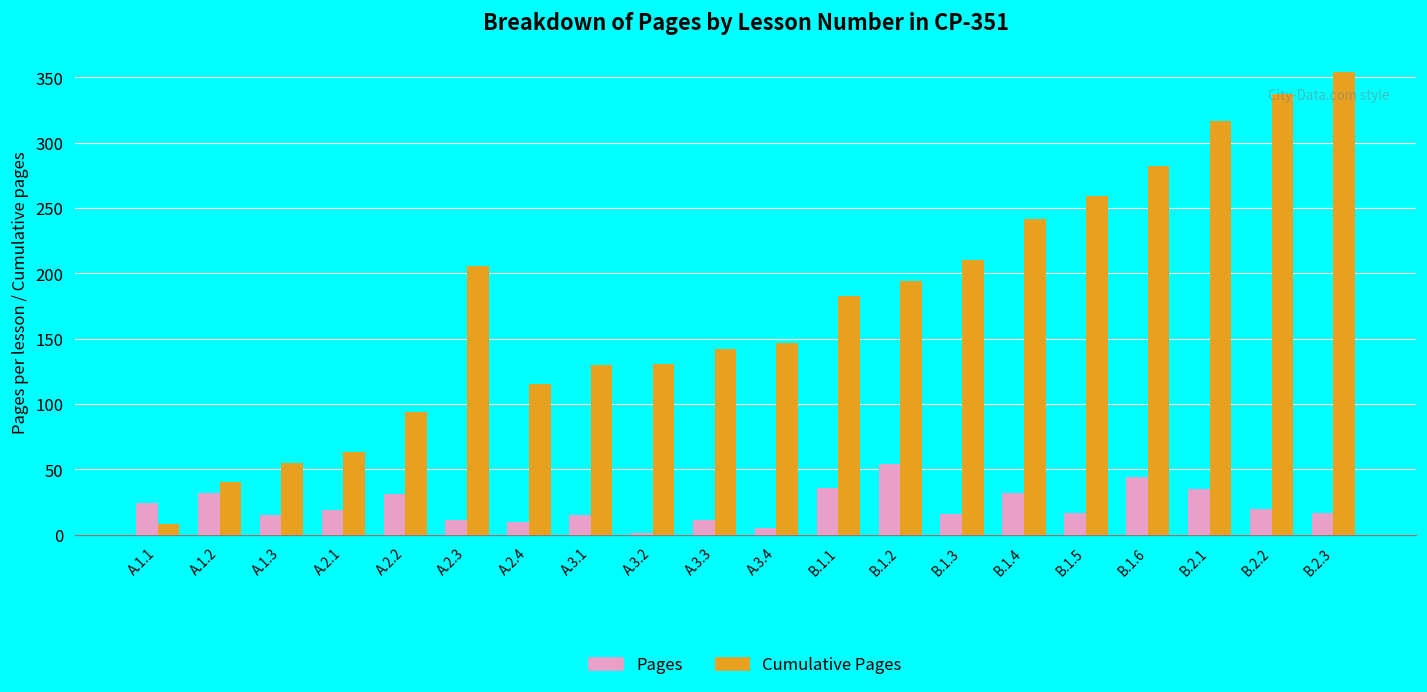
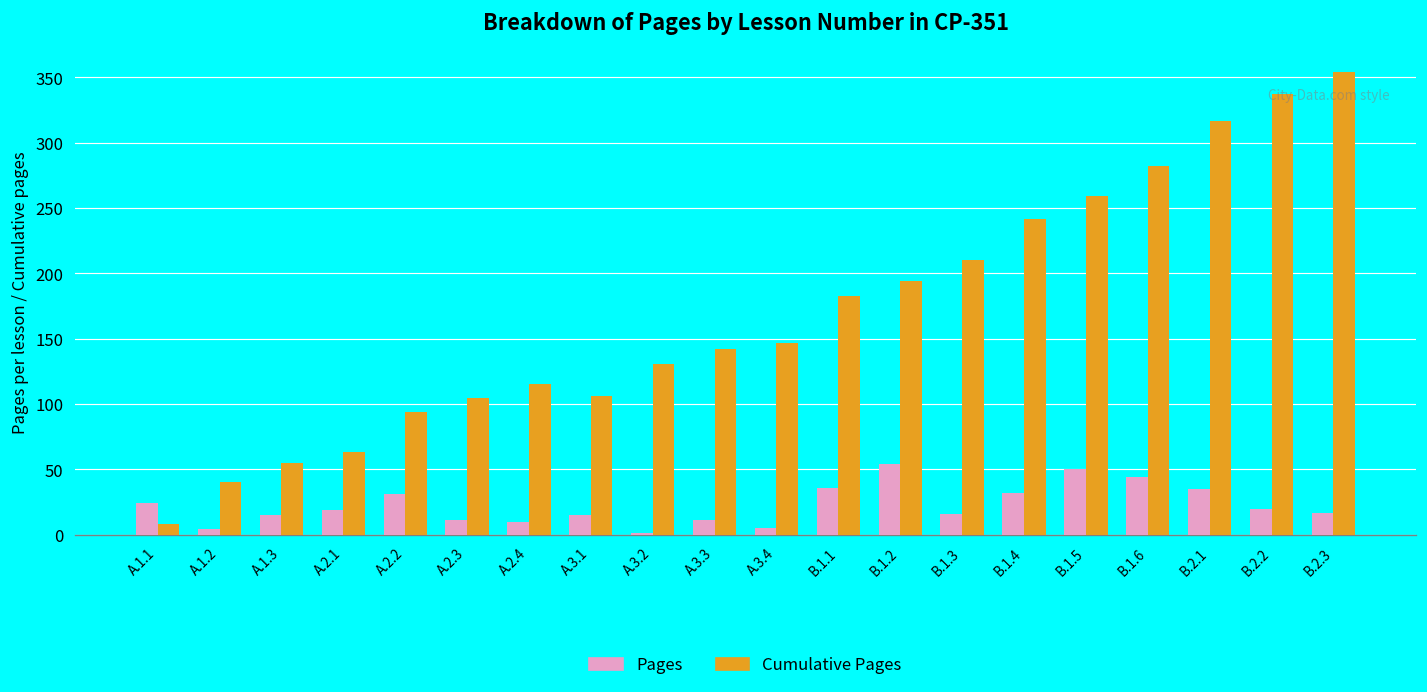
Pages, A.1.2: 32 -> 4
Cumulative Pages, A.2.3: 206 -> 105
Cumulative Pages, A.3.1: 130 -> 106
Pages, B.1.5: 17 -> 50
